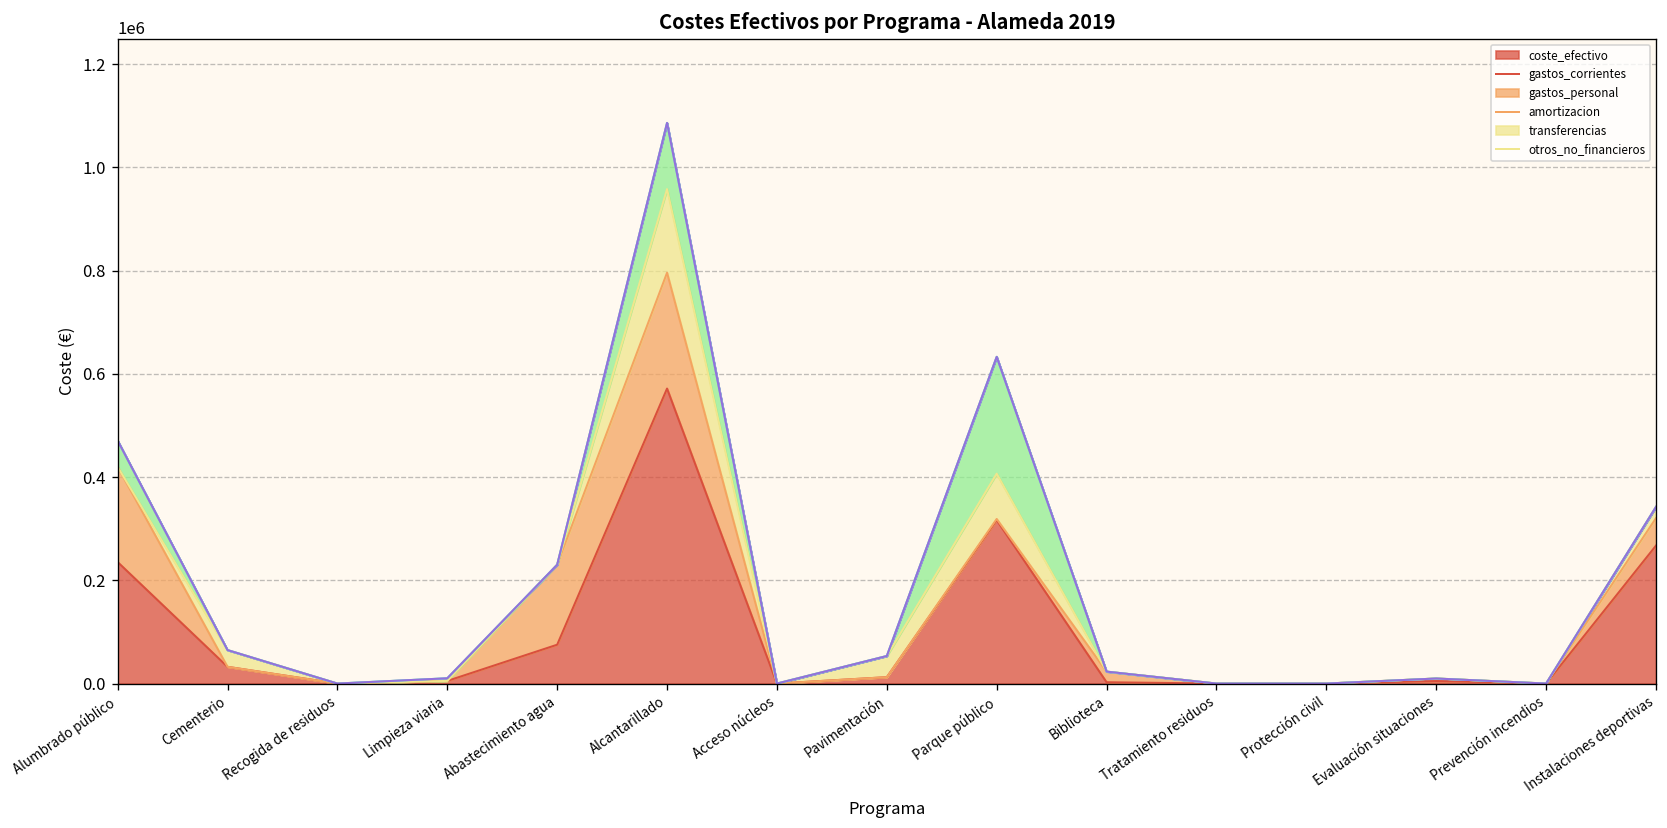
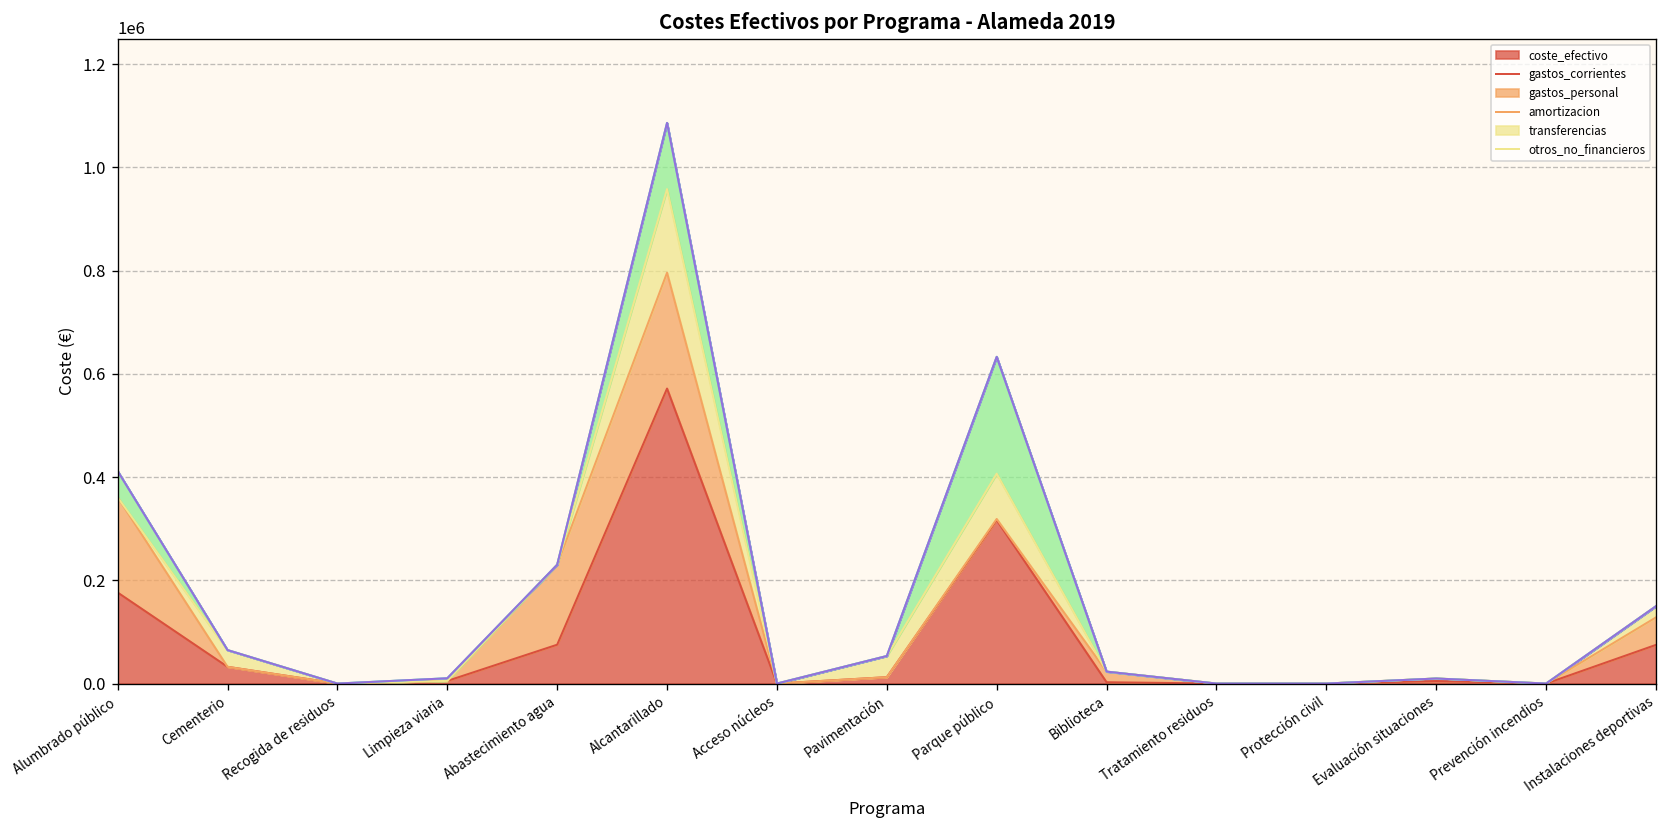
coste_efectivo, Alumbrado público: 240000 -> 180000
coste_efectivo, Instalaciones deportivas: 270000 -> 70000
